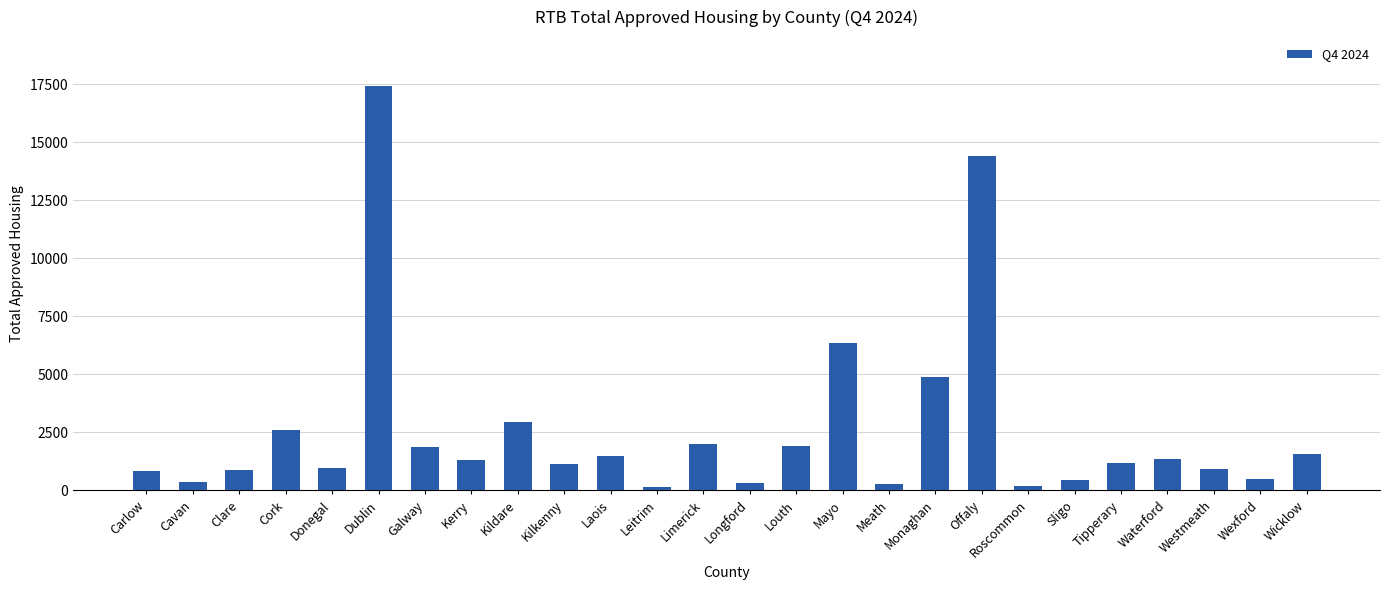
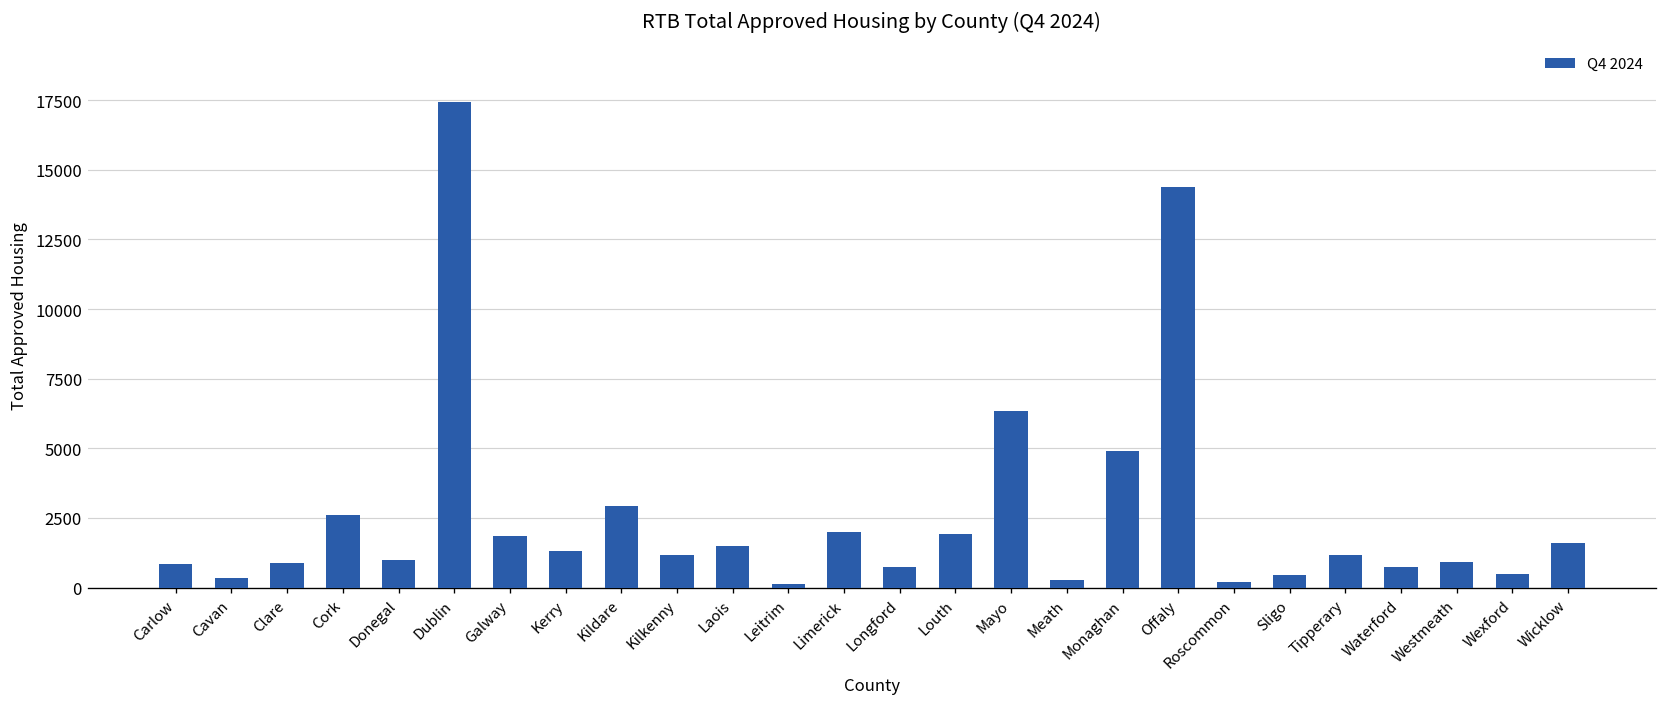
Longford: 300 -> 700
Waterford: 1400 -> 700
